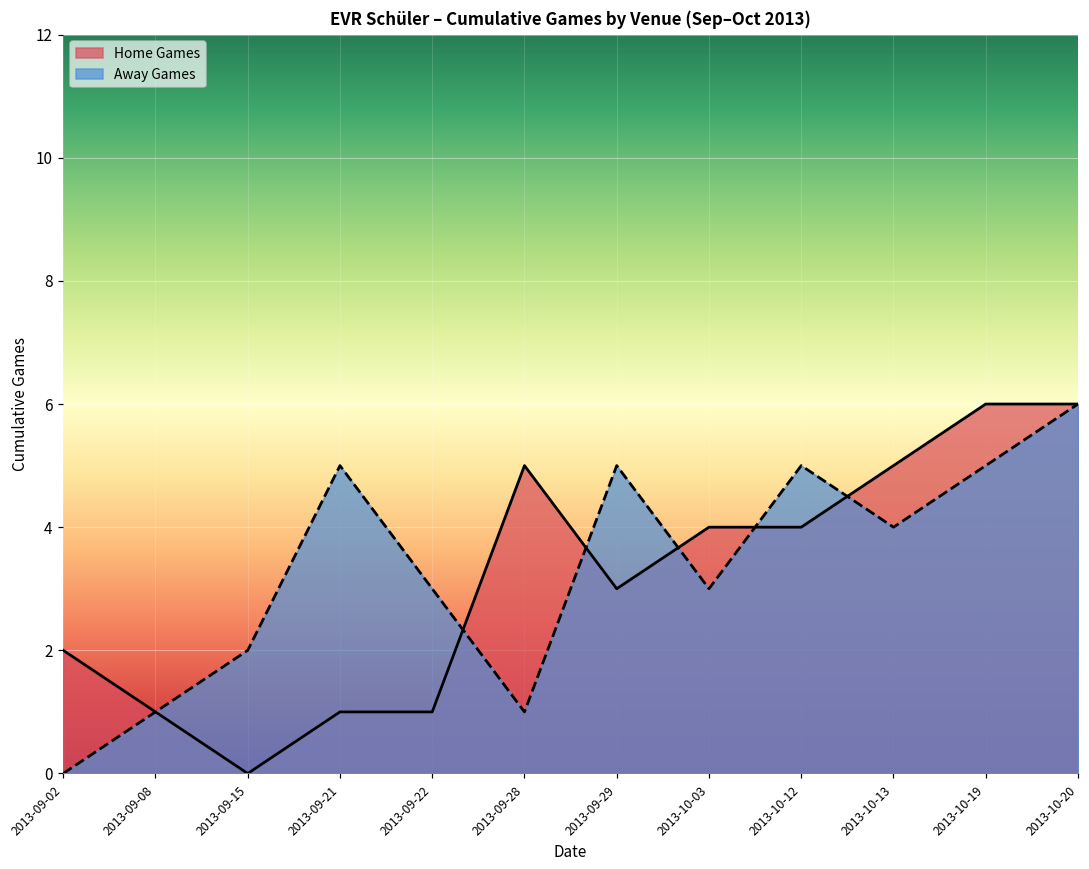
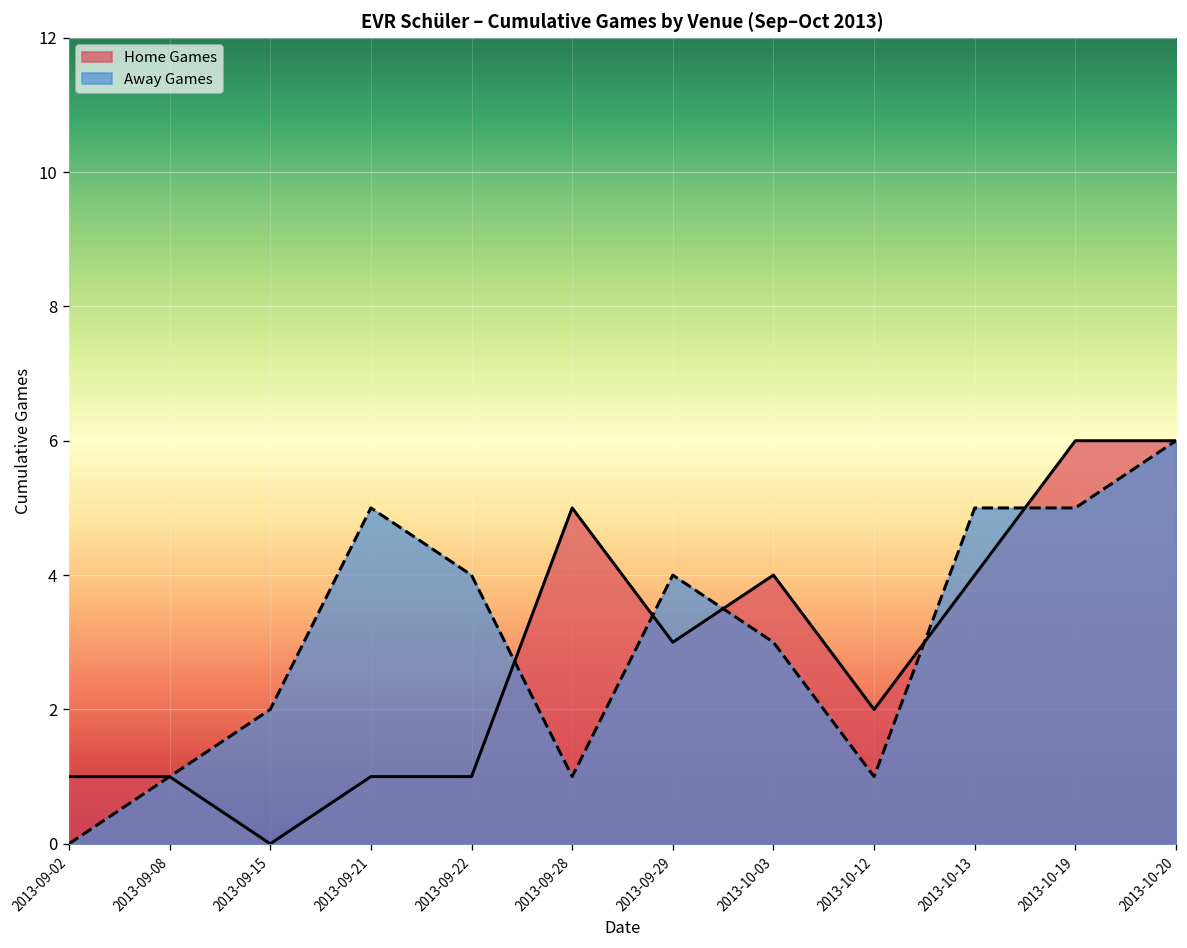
Home Games, 2013-09-02: 2 -> 1
Away Games, 2013-09-22: 3 -> 4
Away Games, 2013-09-29: 5 -> 4
Home Games, 2013-10-12: 4 -> 2
Away Games, 2013-10-12: 5 -> 1
Home Games, 2013-10-13: 5 -> 4
Away Games, 2013-10-13: 4 -> 5
